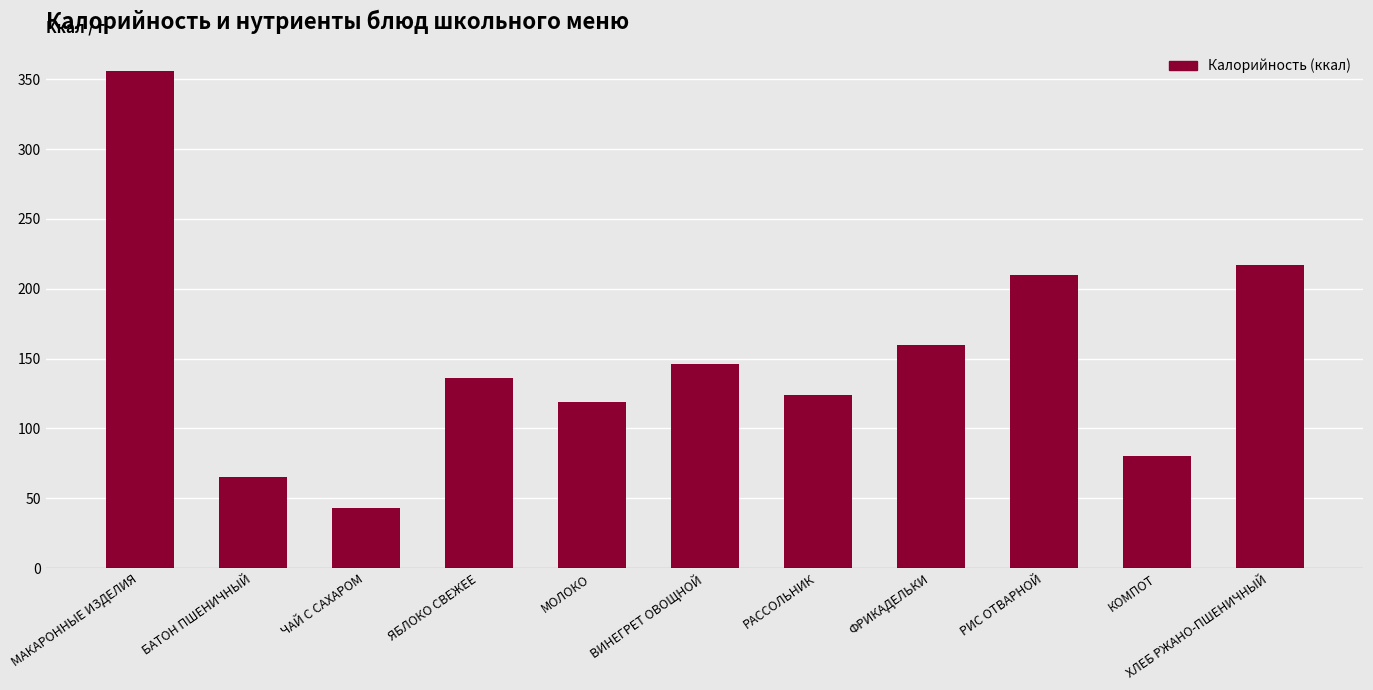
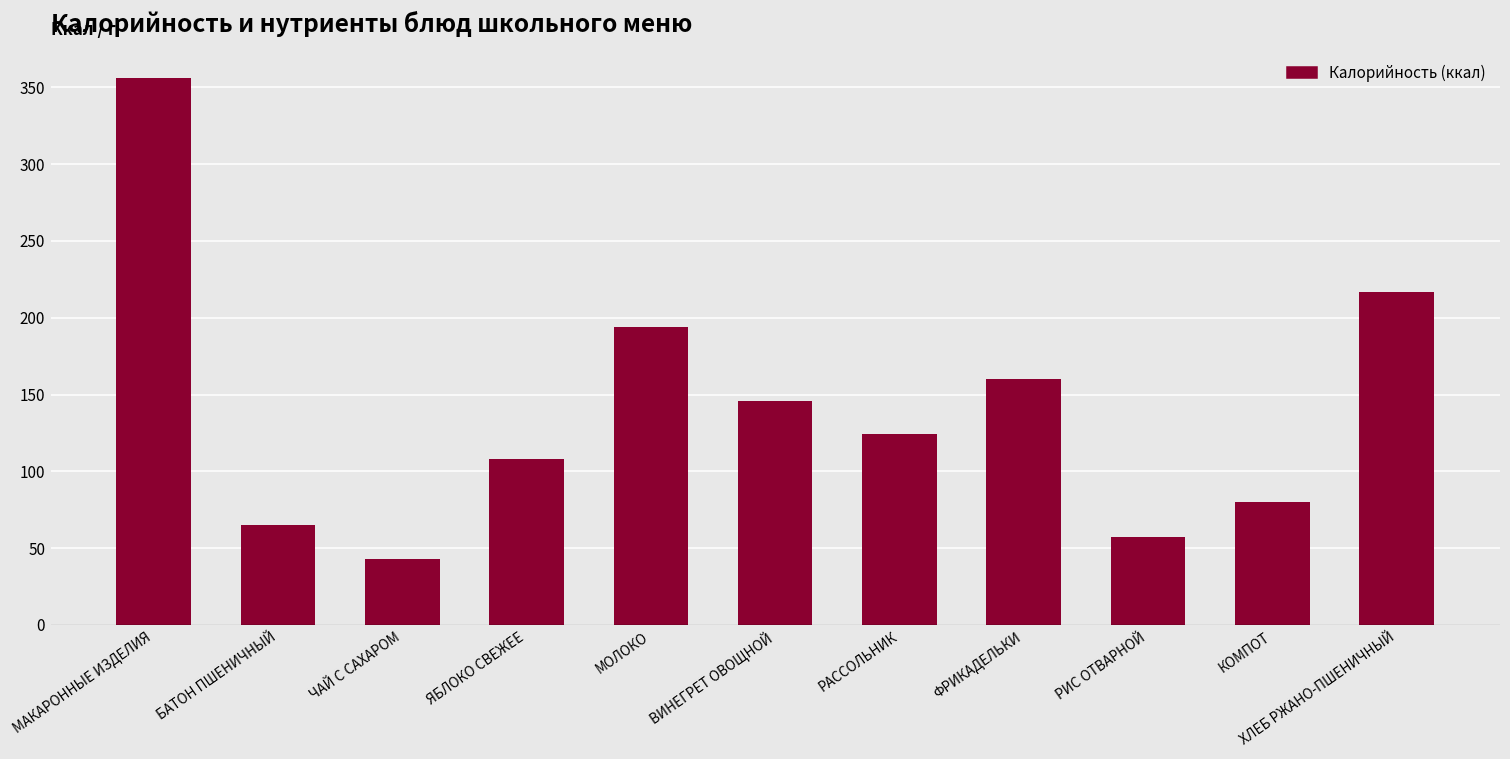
ЯБЛОКО СВЕЖЕЕ: 136 -> 108
МОЛОКО: 119 -> 194
РИС ОТВАРНОЙ: 210 -> 57
